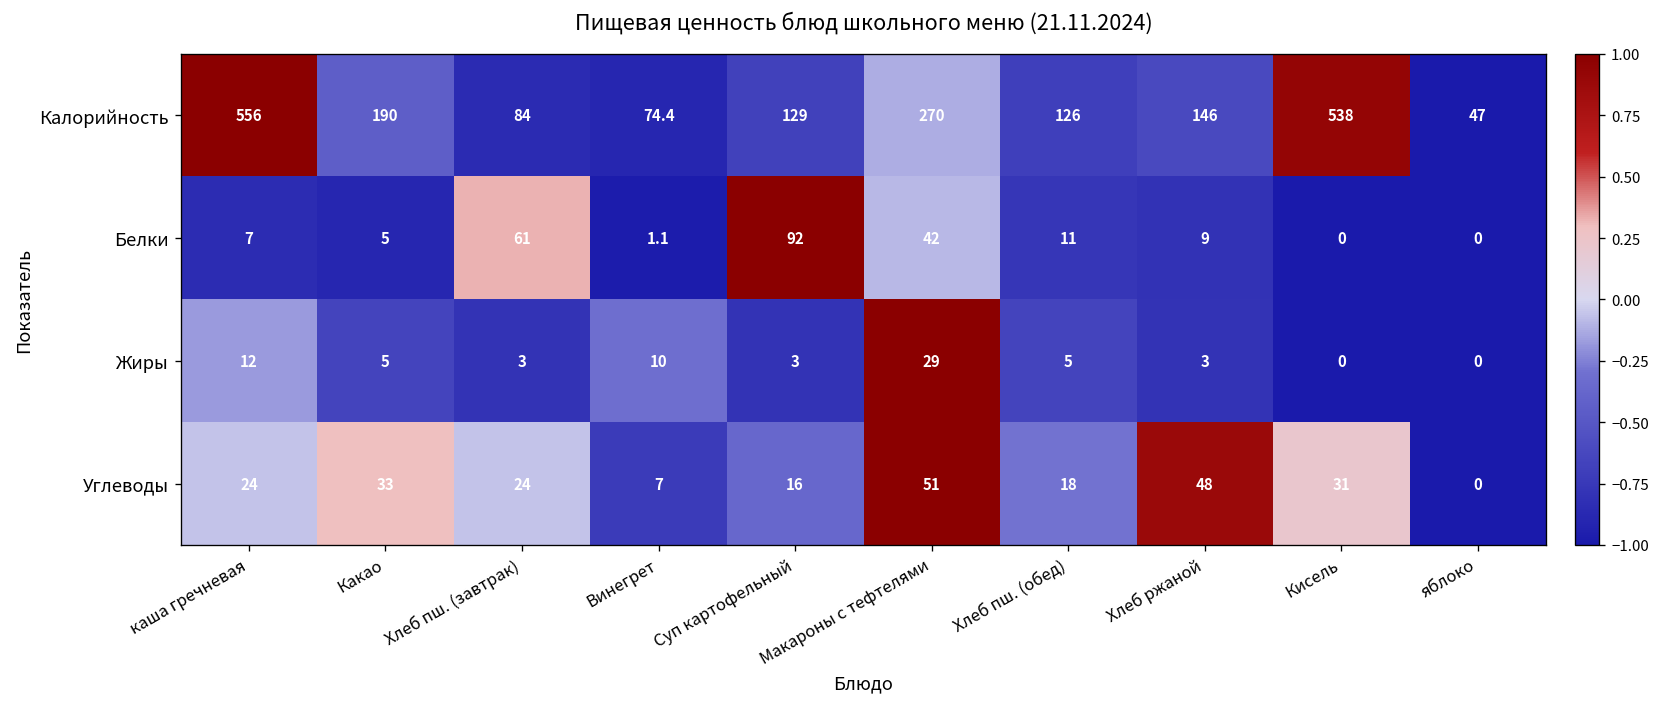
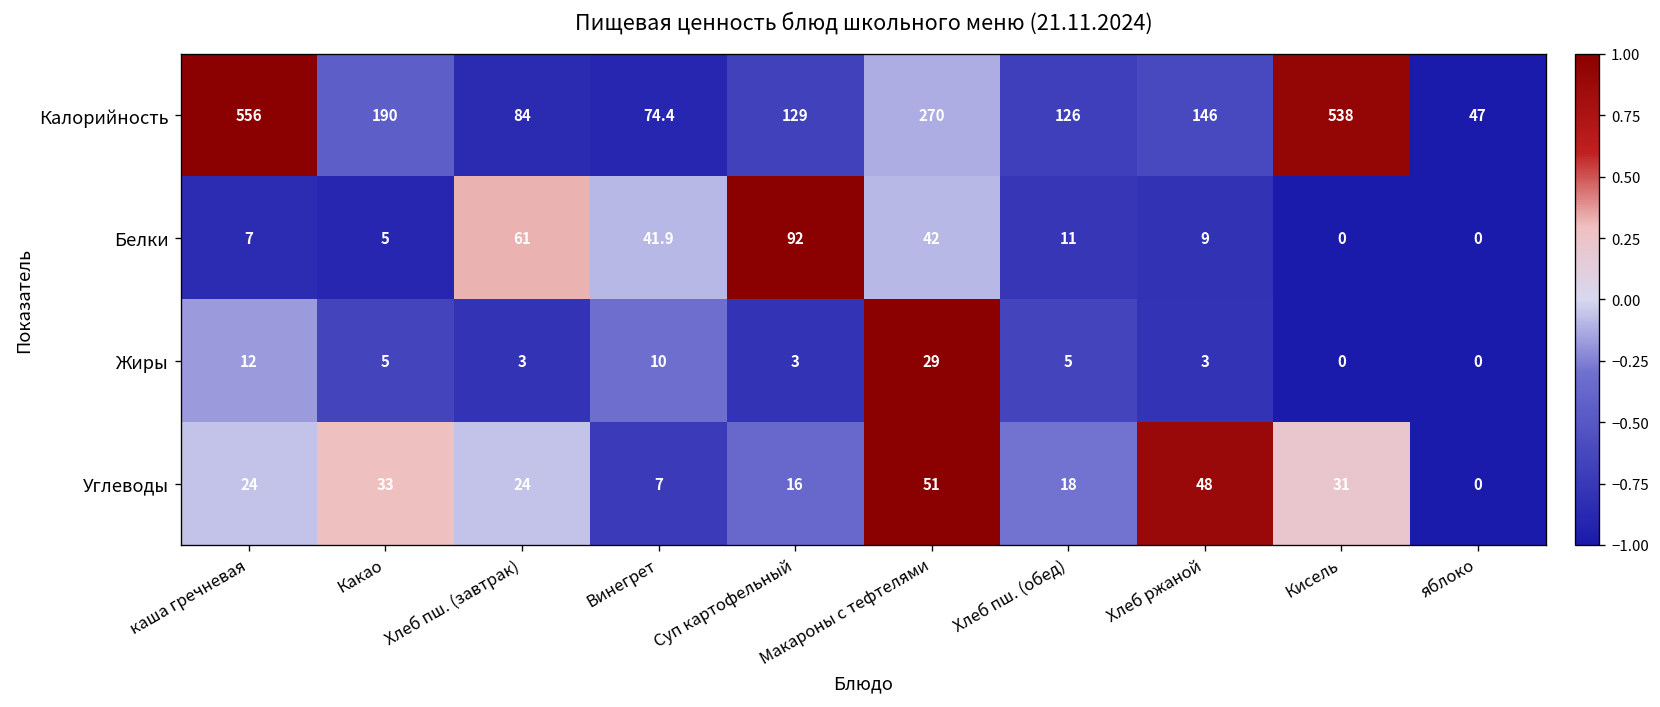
Белки, Винегрет: 1.1 -> 41.9
